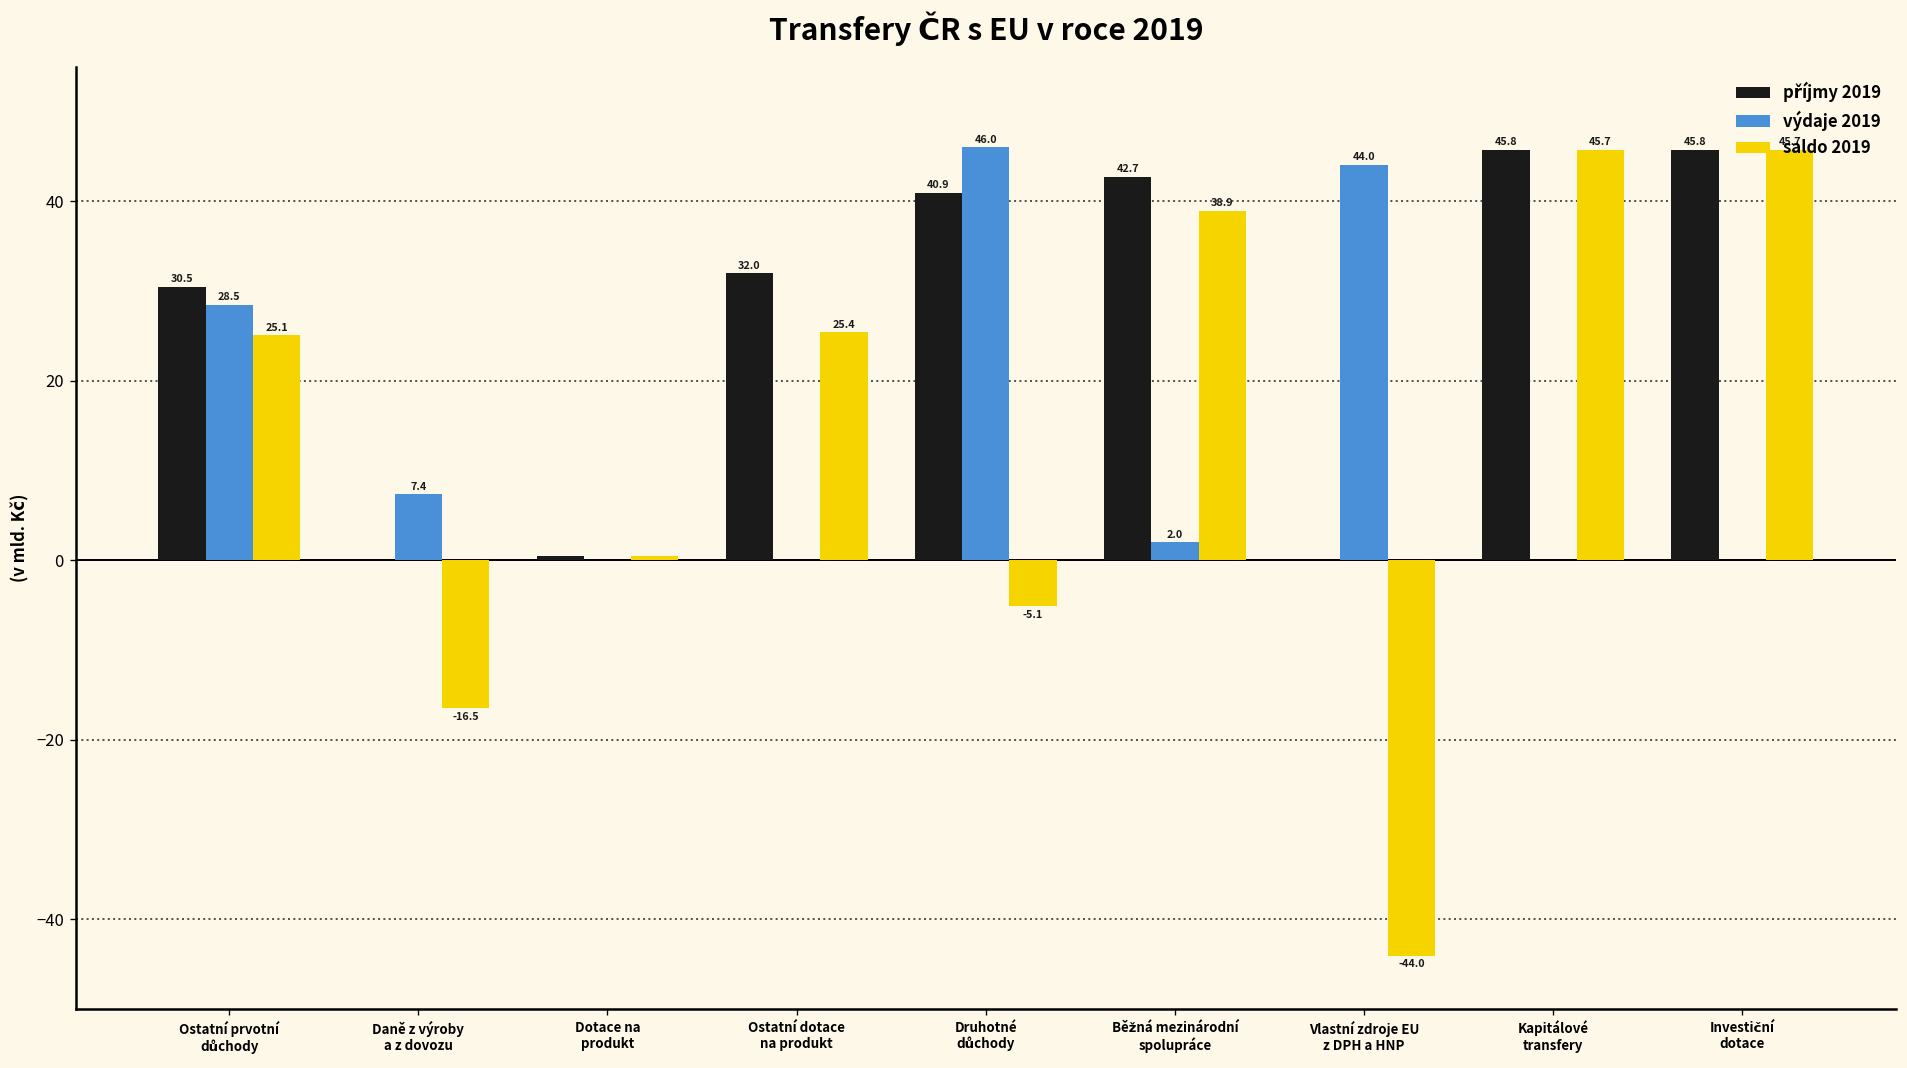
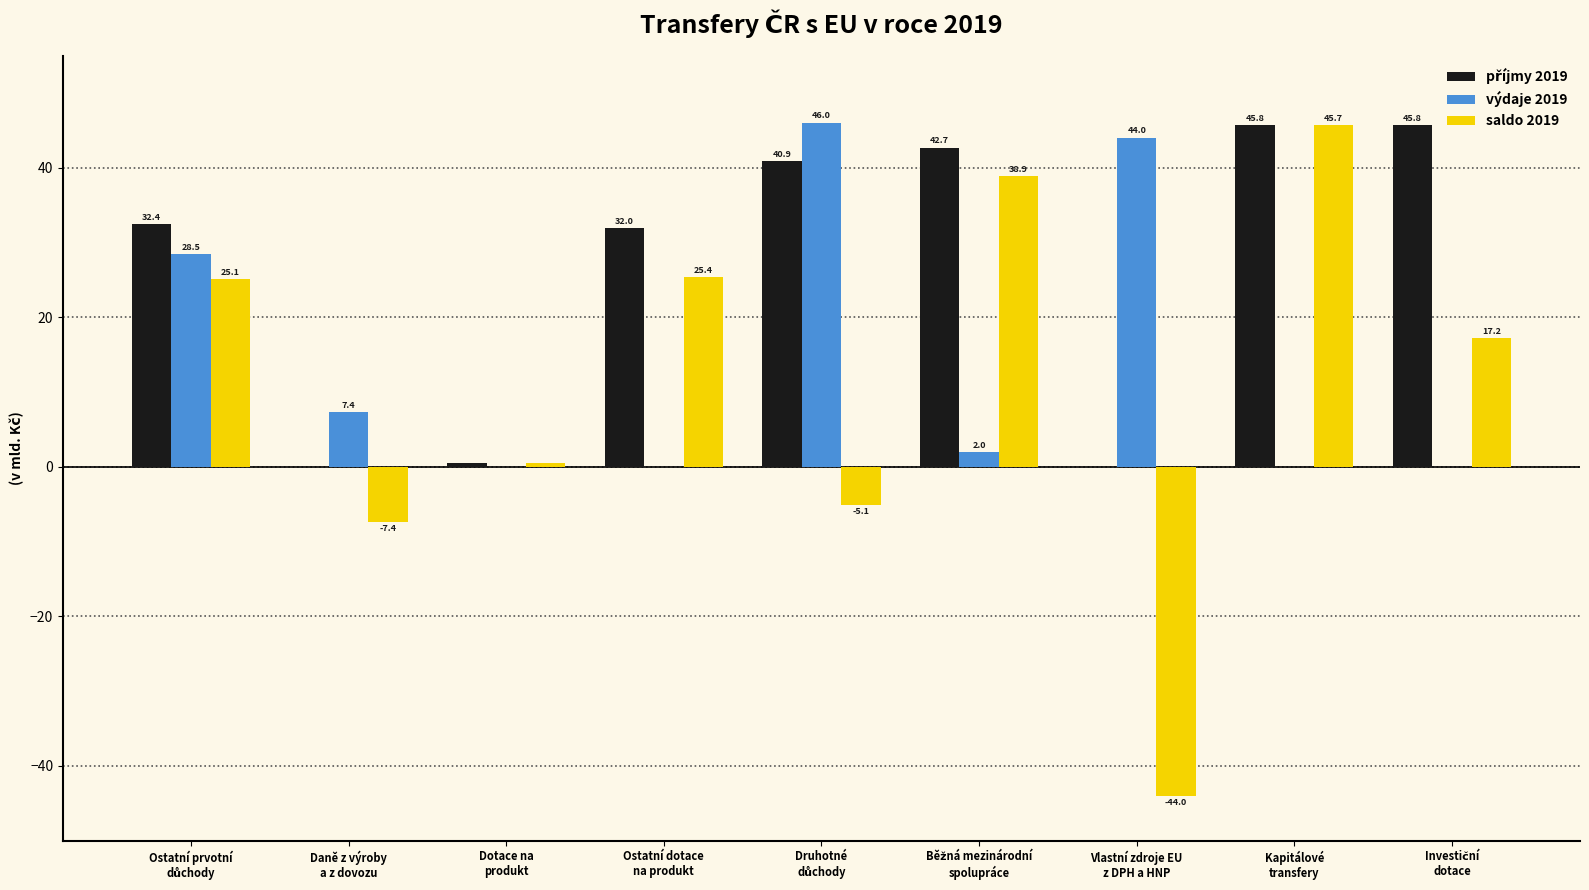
příjmy 2019, Ostatní prvotní důchody: 30.5 -> 32.4
saldo 2019, Daně z výroby a z dovozu: -16.5 -> -7.4
saldo 2019, Investiční dotace: 45.7 -> 17.2
